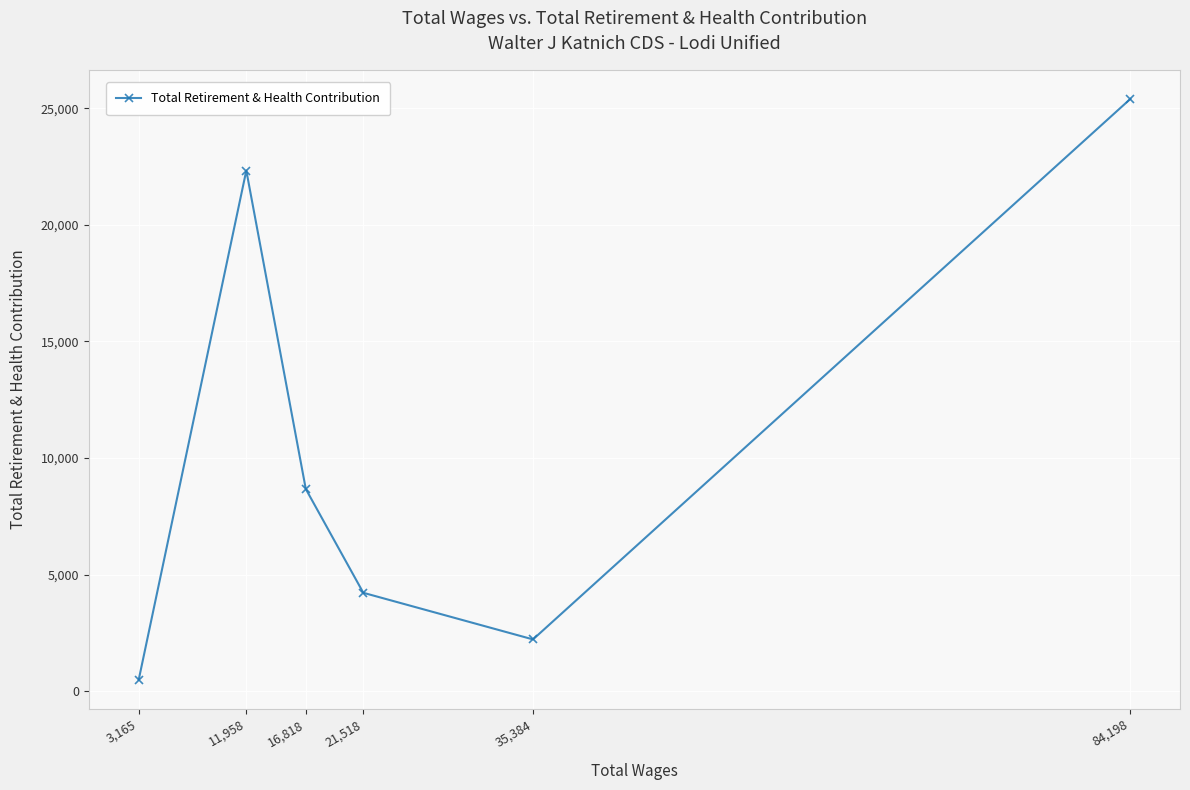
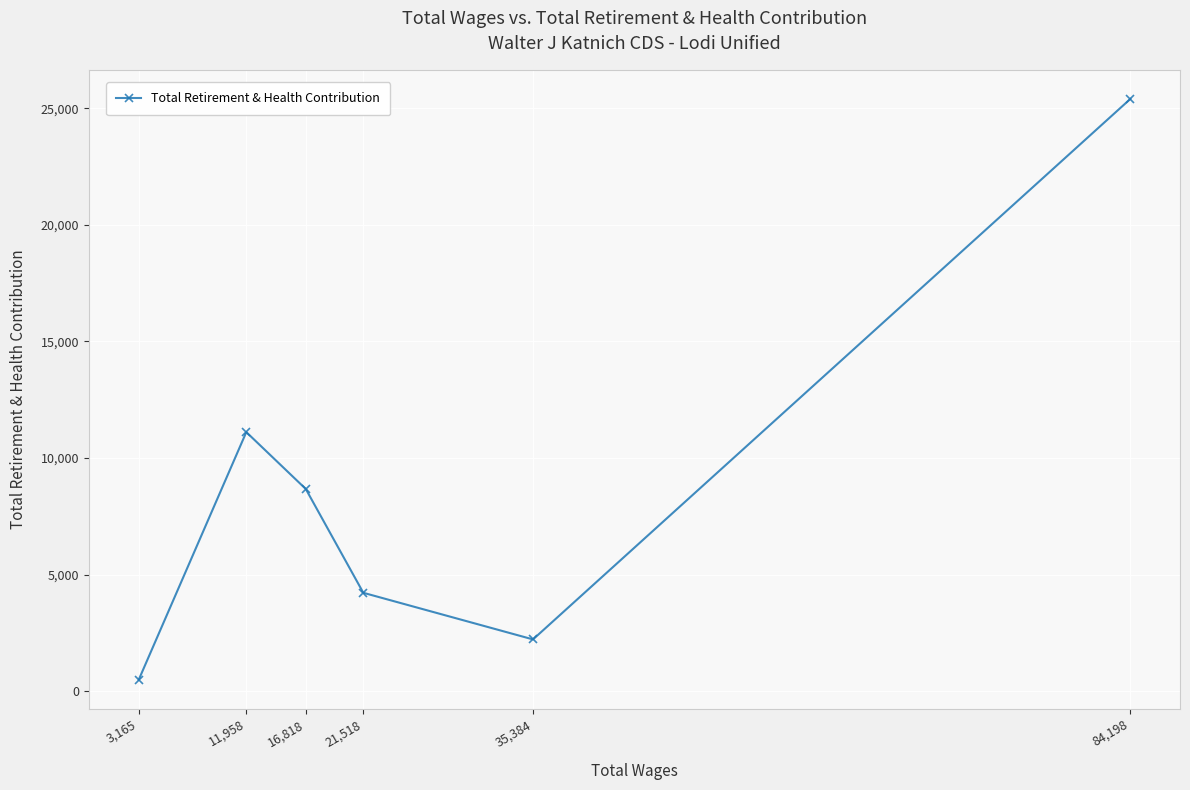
11,958: 22,300 -> 11,100
